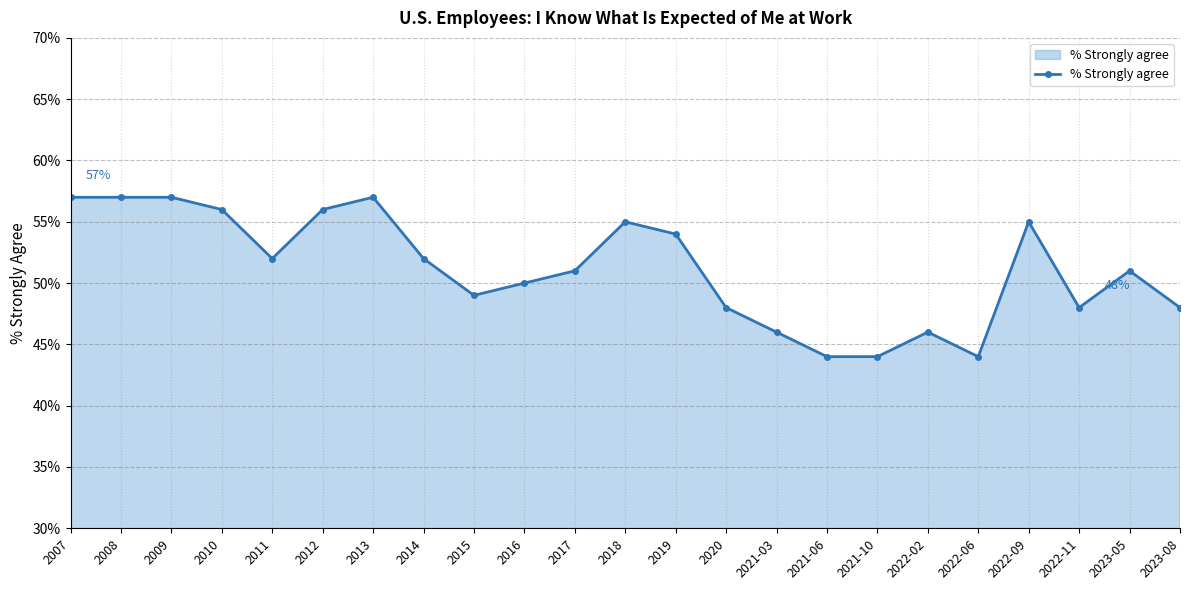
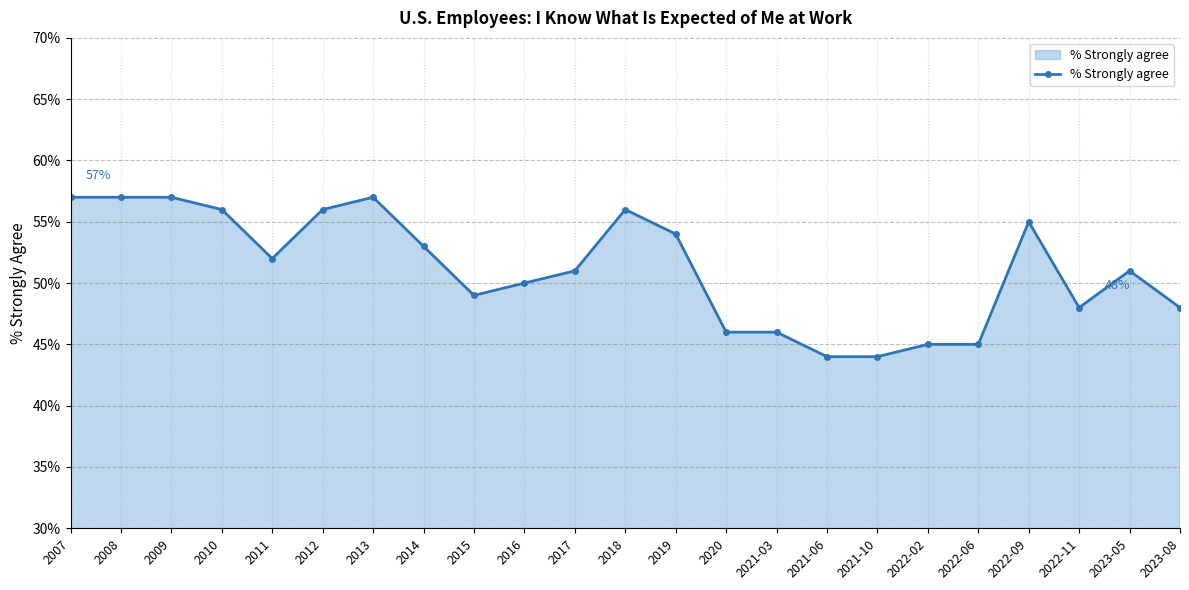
2014: 52% -> 53%
2018: 55% -> 56%
2020: 48% -> 46%
2022-02: 46% -> 45%
2022-06: 44% -> 45%
